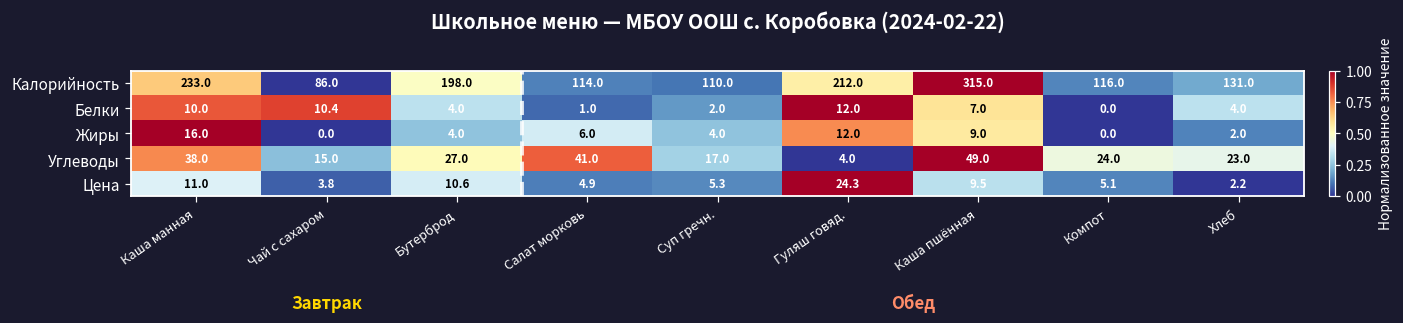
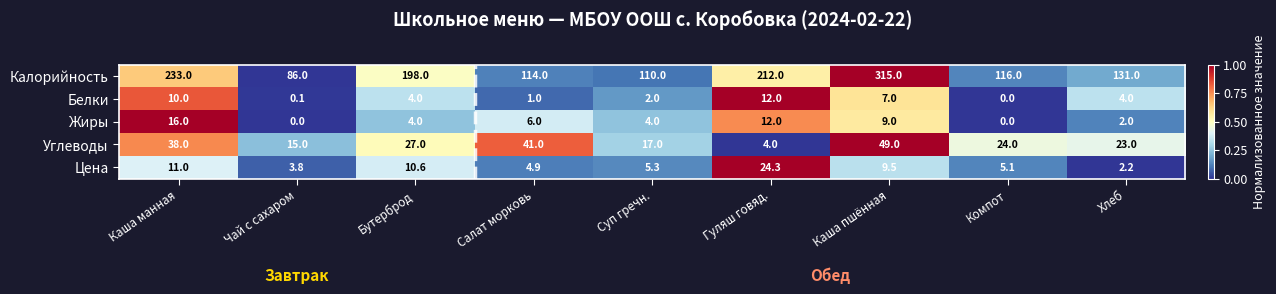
Белки, Чай с сахаром: 10.4 -> 0.1
